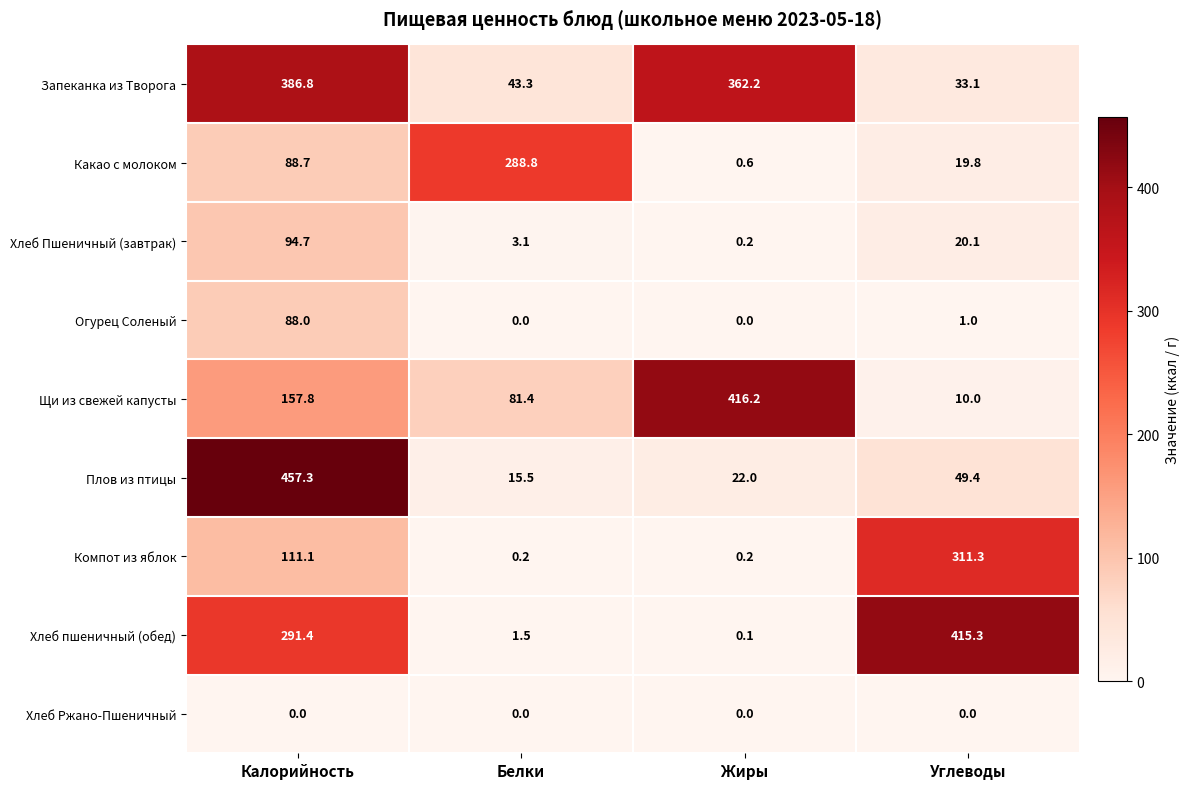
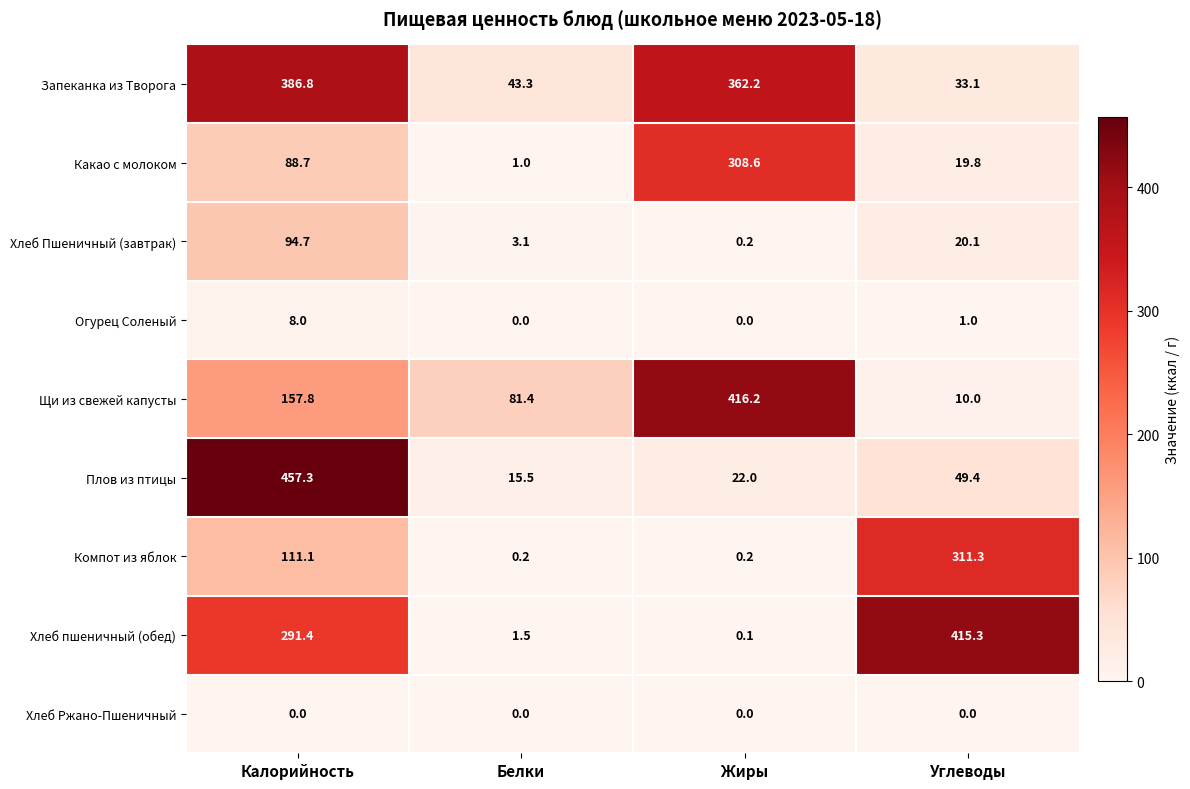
Какао с молоком, Белки: 288.8 -> 1.0
Какао с молоком, Жиры: 0.6 -> 308.6
Огурец Соленый, Калорийность: 88.0 -> 8.0
